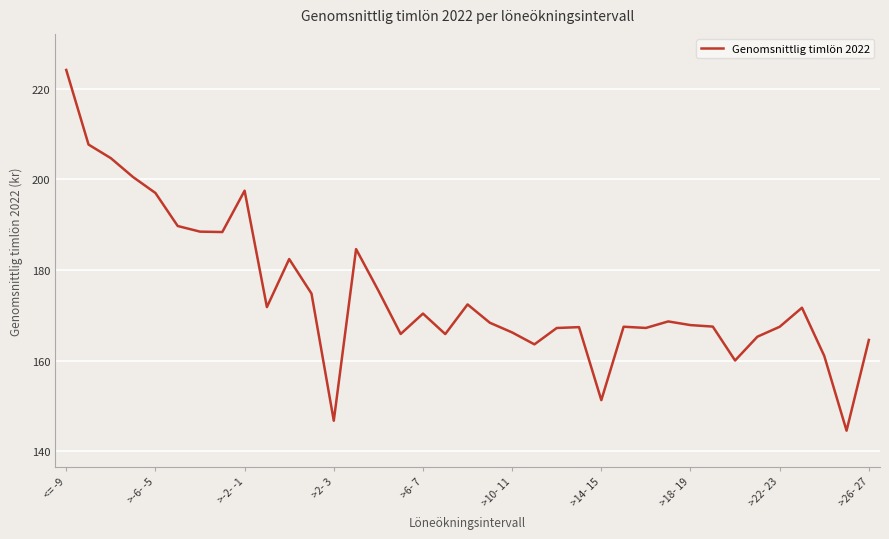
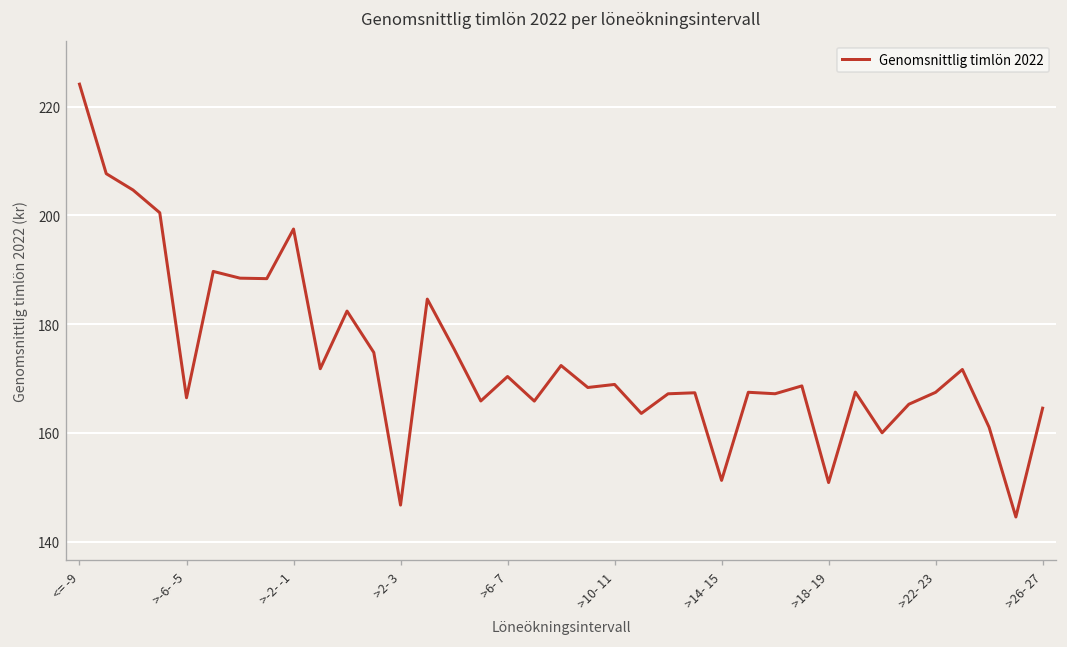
>-6- -5: 197 -> 166
>10- 11: 166 -> 169
>18- 19: 168 -> 151
